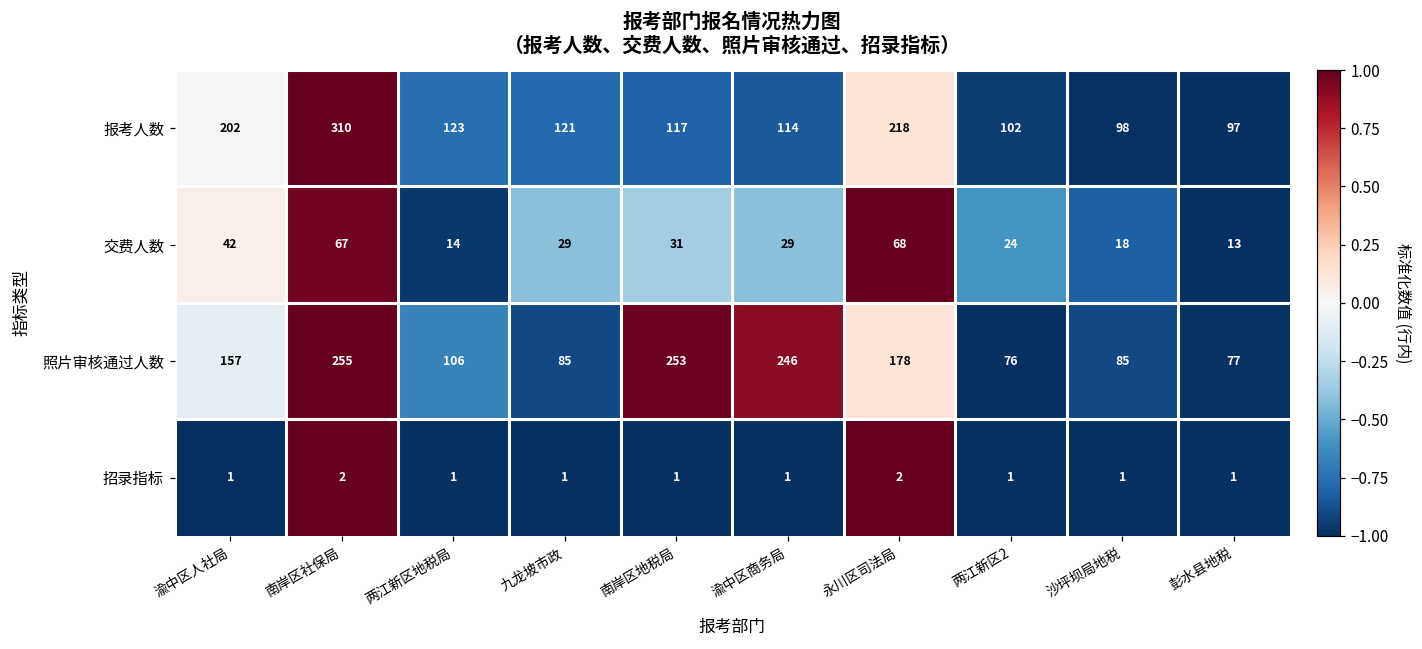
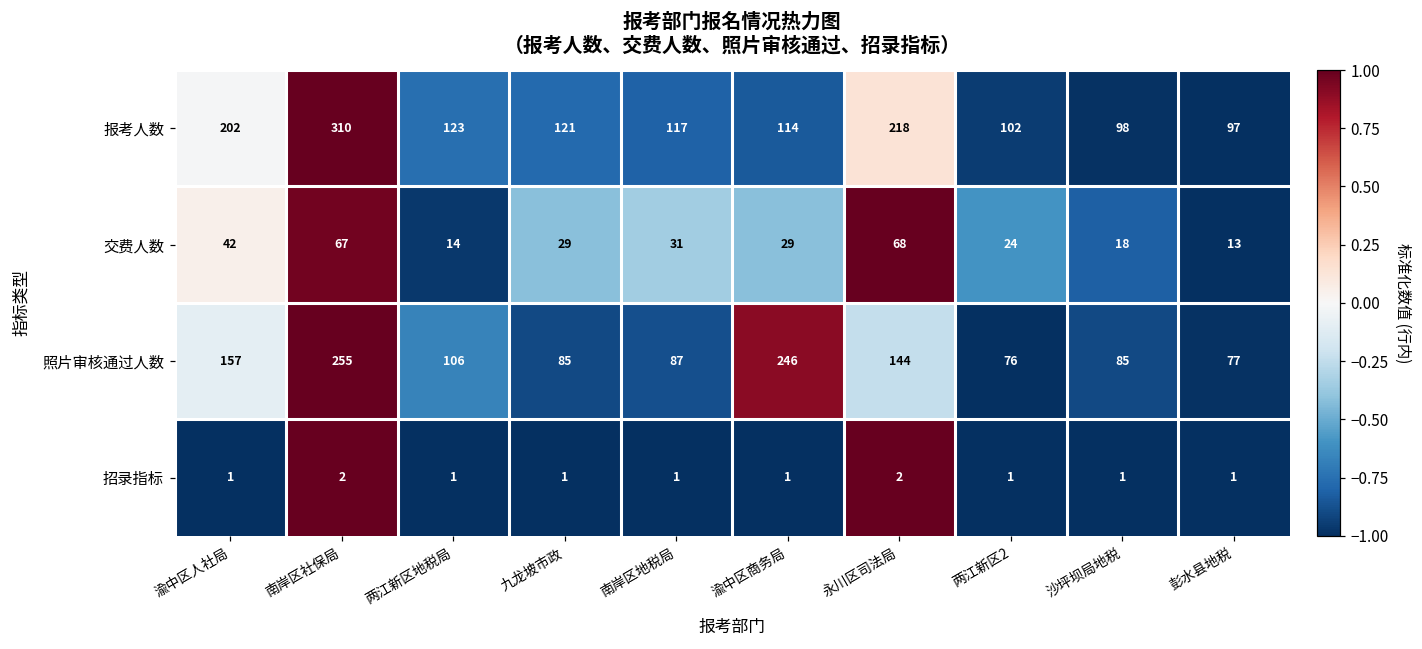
照片审核通过人数, 南岸区地税局: 253 -> 87
照片审核通过人数, 永川区司法局: 178 -> 144
